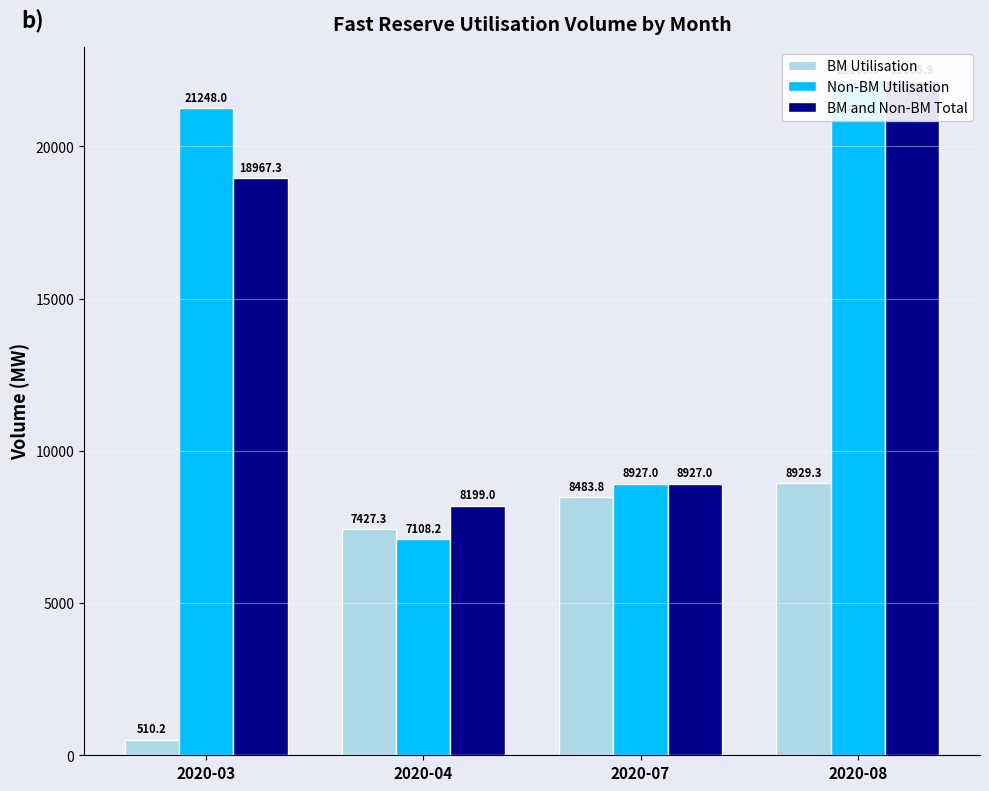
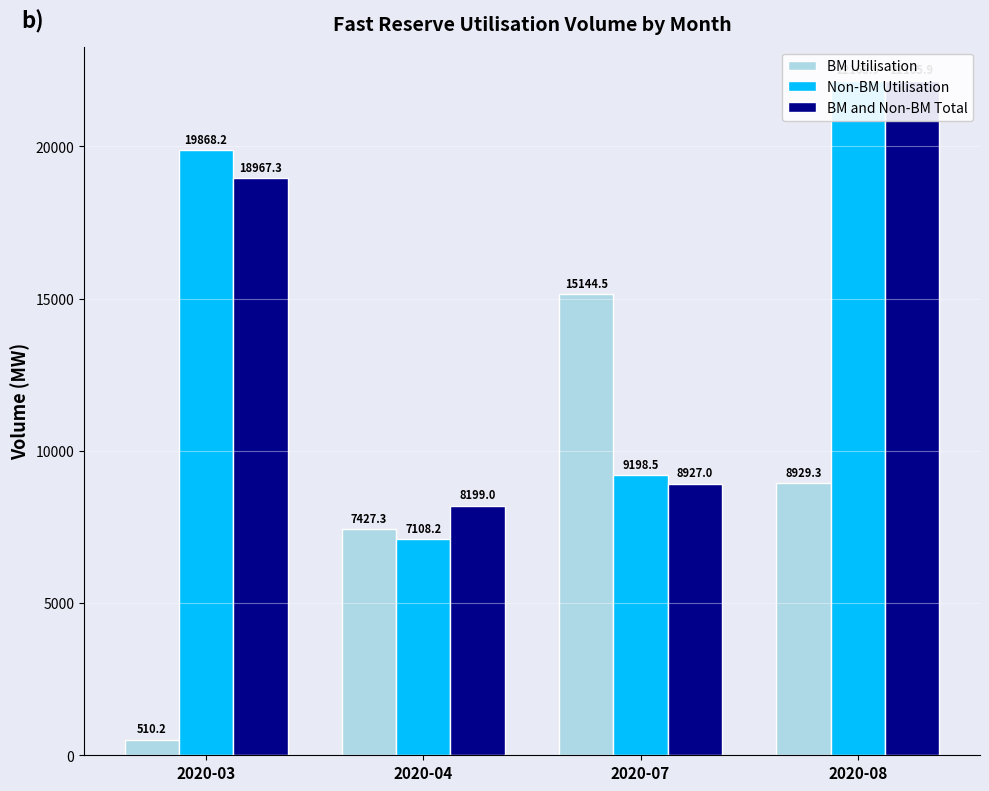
Non-BM Utilisation, 2020-03: 21248.0 -> 19868.2
BM Utilisation, 2020-07: 8483.8 -> 15144.5
Non-BM Utilisation, 2020-07: 8927.0 -> 9198.5
